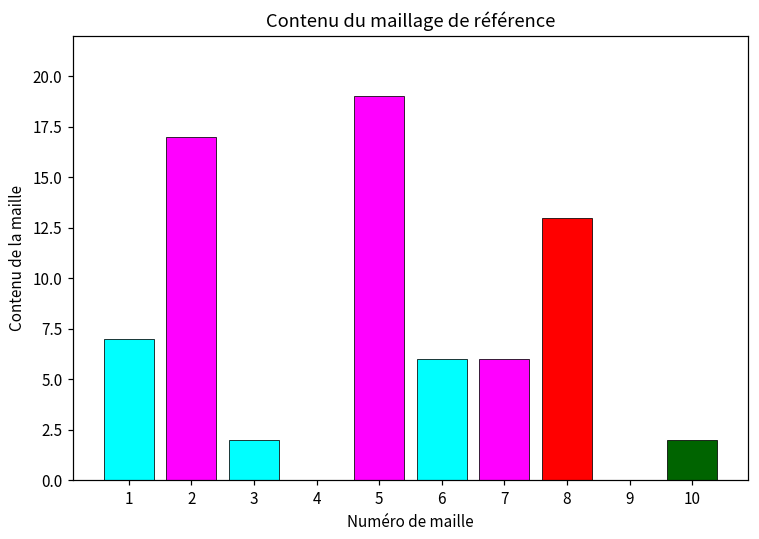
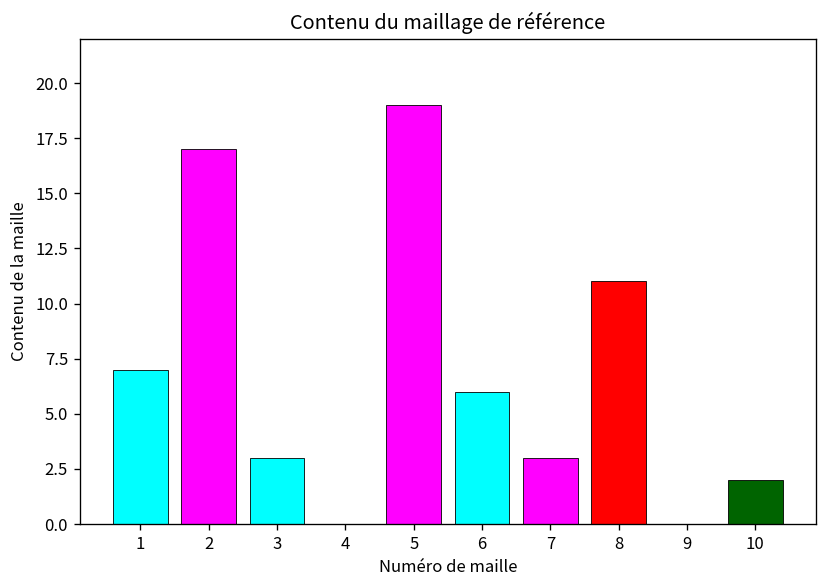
3: 2 -> 3
7: 6 -> 3
8: 13 -> 11
